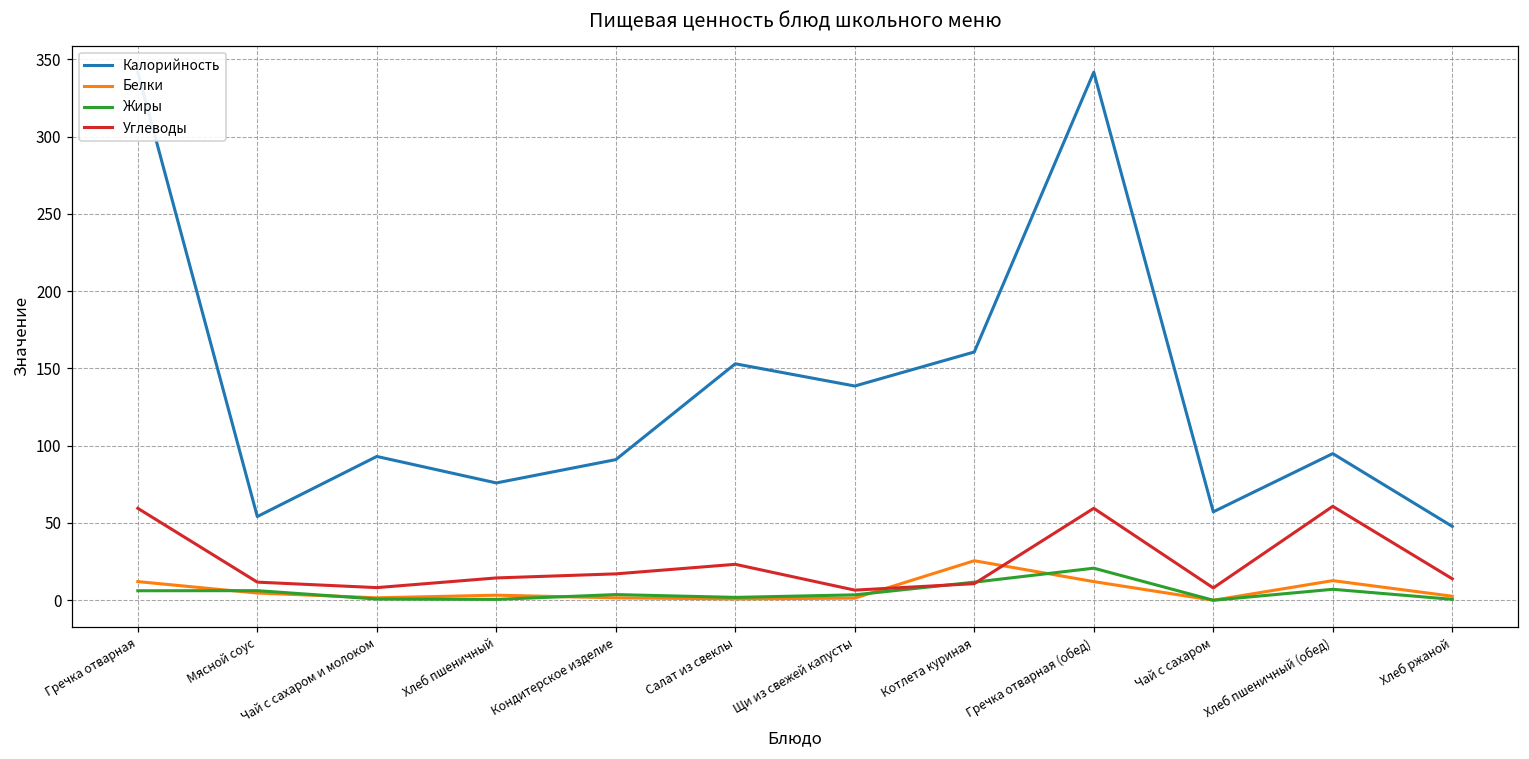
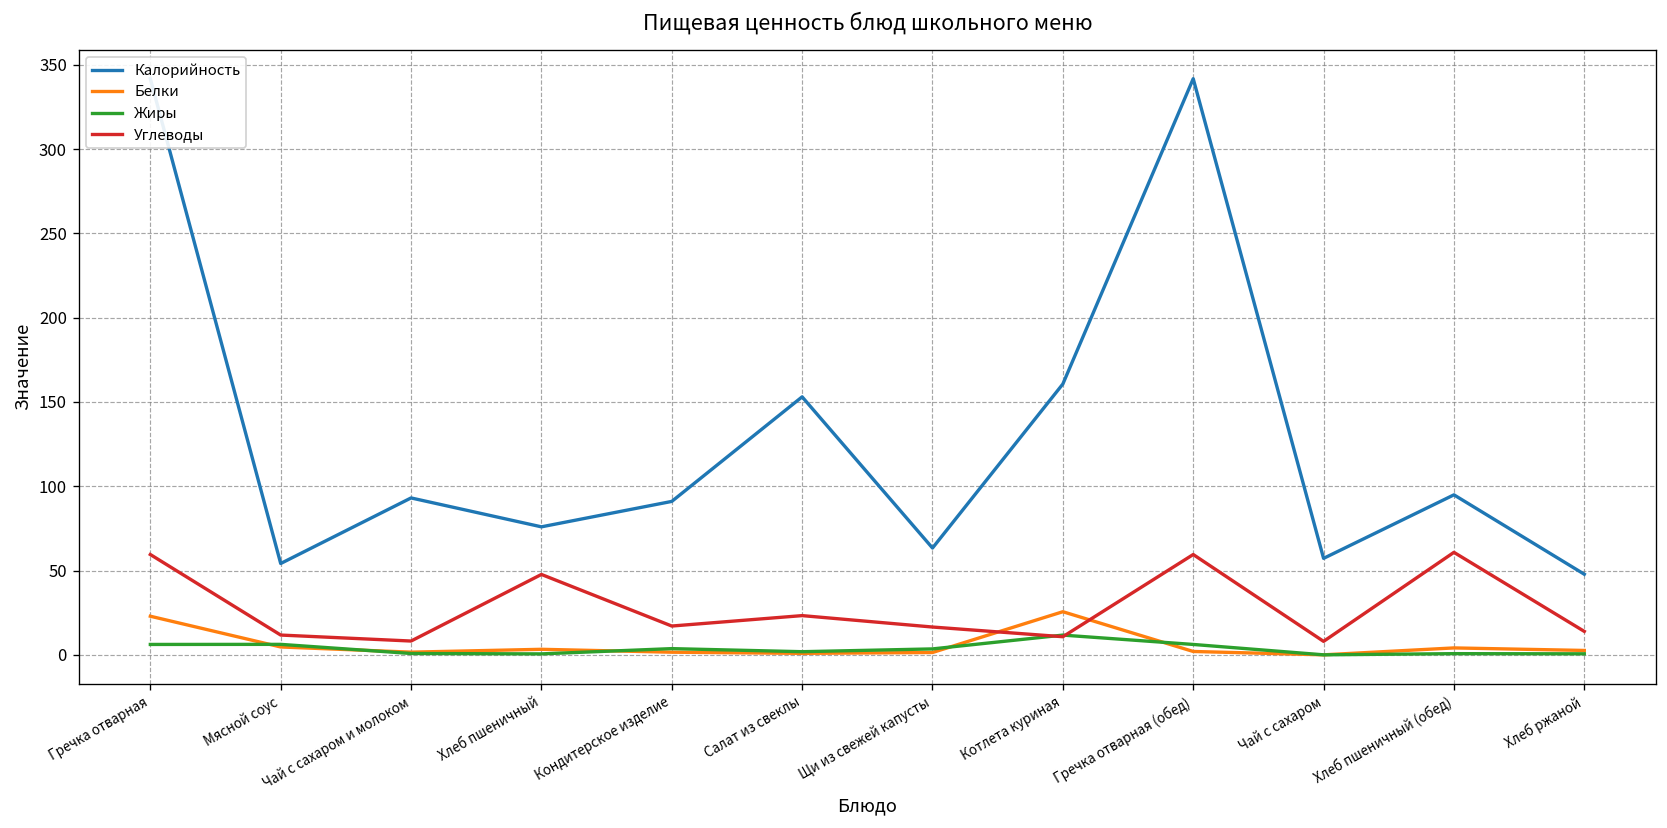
Белки, Гречка отварная: 12 -> 23
Углеводы, Хлеб пшеничный: 14 -> 48
Калорийность, Щи из свежей капусты: 139 -> 63
Углеводы, Щи из свежей капусты: 7 -> 16
Белки, Гречка отварная (обед): 12 -> 2
Жиры, Гречка отварная (обед): 21 -> 6
Белки, Хлеб пшеничный (обед): 13 -> 4
Жиры, Хлеб пшеничный (обед): 7 -> 1
